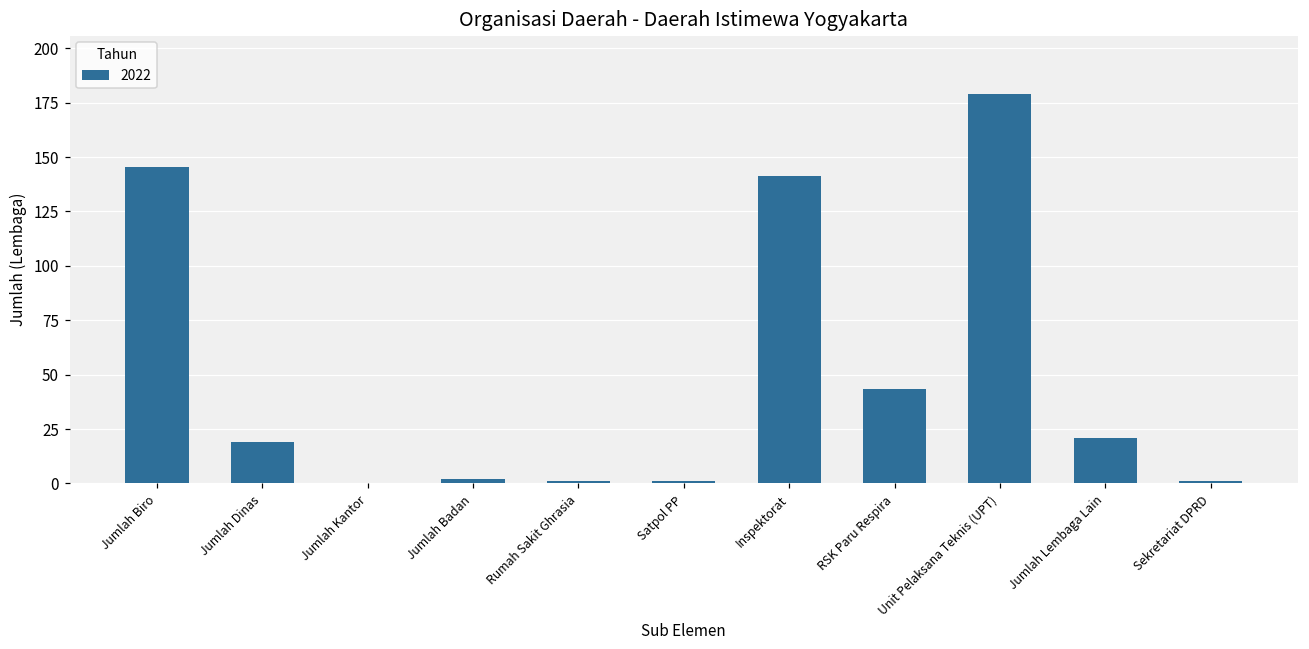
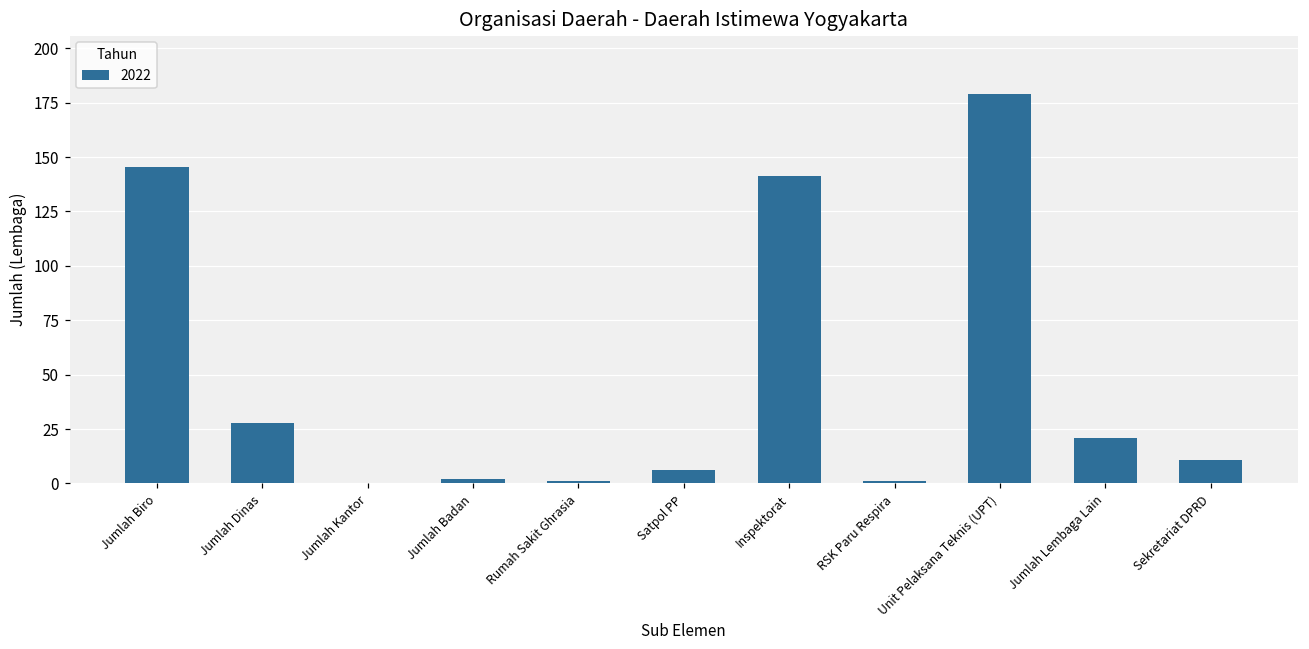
Jumlah Dinas: 19 -> 28
Satpol PP: 1 -> 6
RSK Paru Respira: 43 -> 1
Sekretariat DPRD: 1 -> 11
